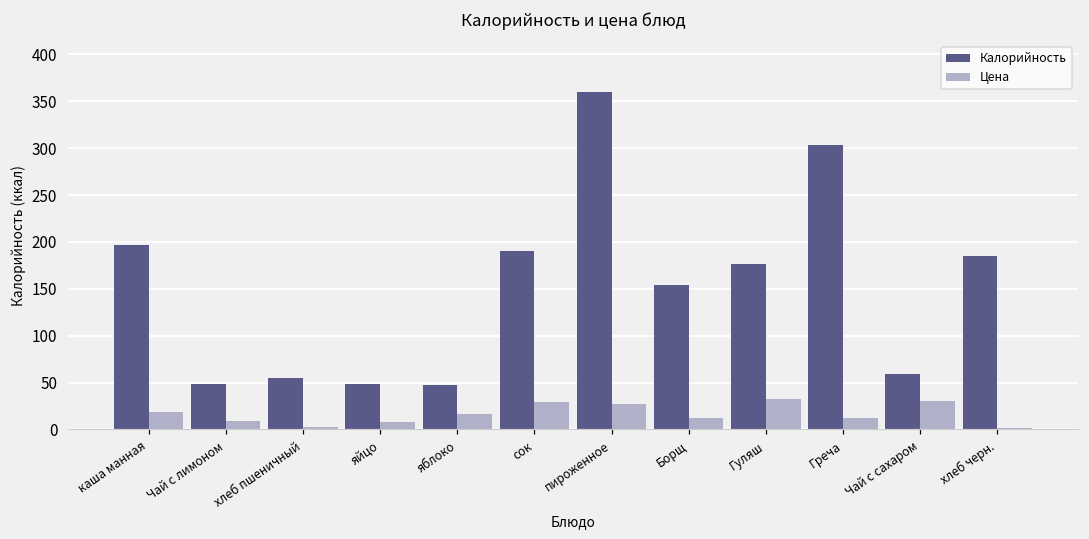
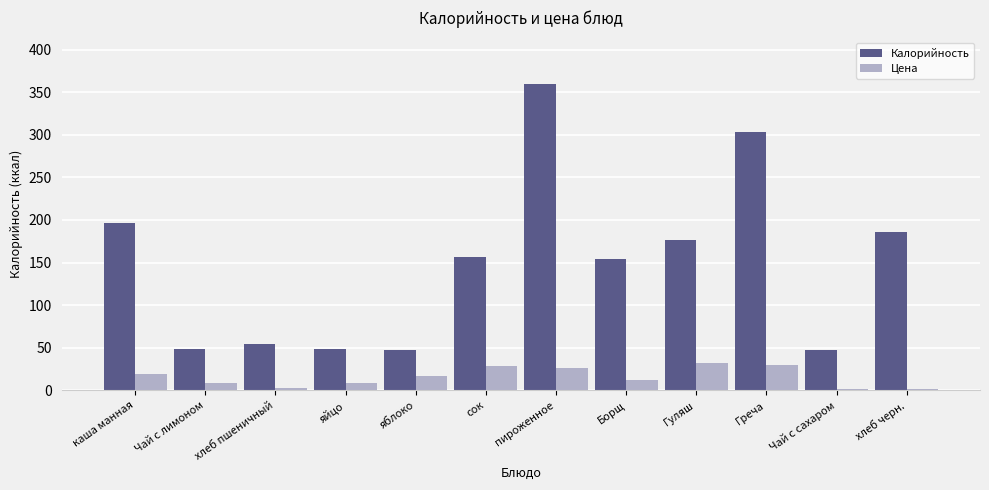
Калорийность, сок: 190 -> 160
Цена, Греча: 10 -> 30
Калорийность, Чай с сахаром: 60 -> 50
Цена, Чай с сахаром: 30 -> 0
